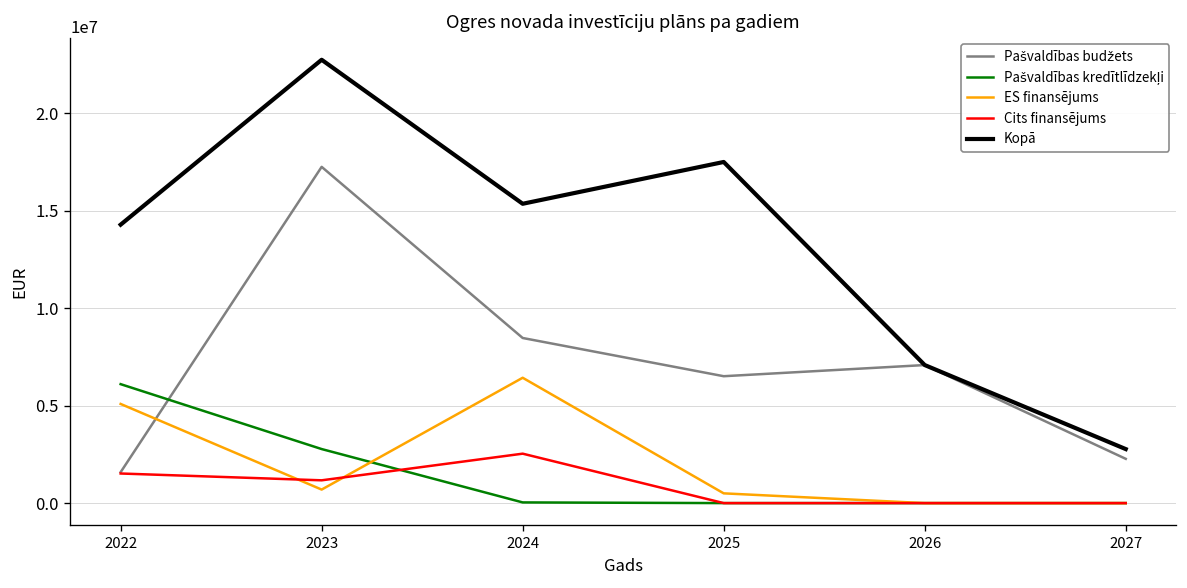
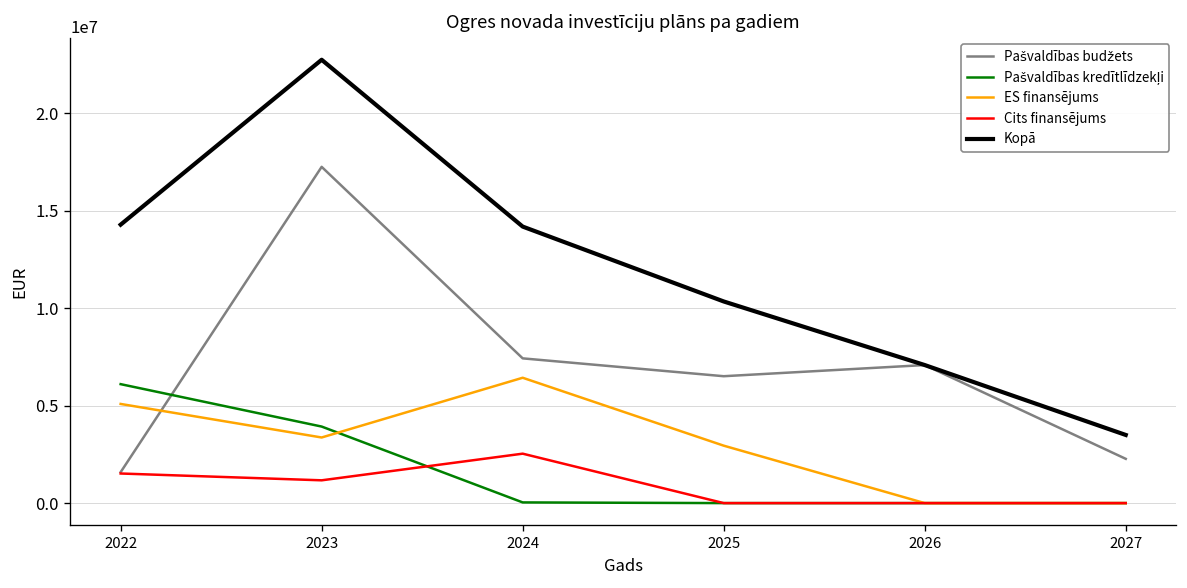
Pašvaldības kredītlīdzekļi, 2023: 2800000 -> 3900000
ES finansējums, 2023: 700000 -> 3400000
Pašvaldības budžets, 2024: 8500000 -> 7400000
Kopā, 2024: 15400000 -> 14200000
ES finansējums, 2025: 500000 -> 2900000
Kopā, 2025: 17500000 -> 10300000
Kopā, 2027: 2800000 -> 3500000
